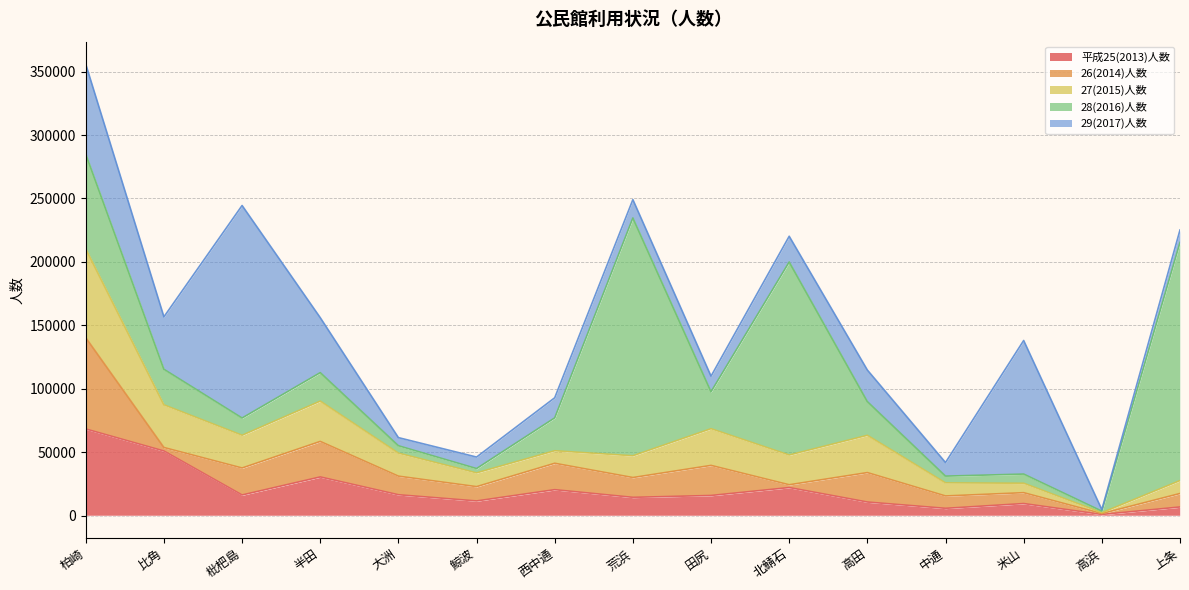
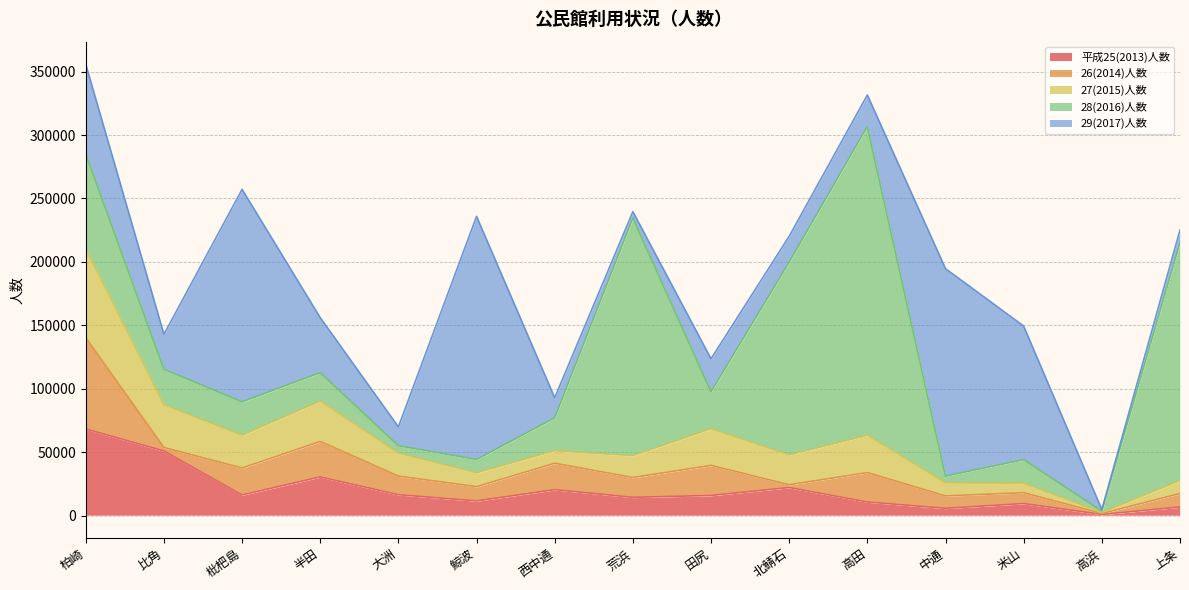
29(2017)人数, 比角: 41000 -> 28000
28(2016)人数, 枇杷島: 14000 -> 26000
29(2017)人数, 大洲: 6000 -> 15000
28(2016)人数, 鯨波: 3000 -> 11000
29(2017)人数, 鯨波: 9000 -> 192000
29(2017)人数, 荒浜: 14000 -> 5000
29(2017)人数, 田尻: 12000 -> 26000
28(2016)人数, 高田: 27000 -> 243000
29(2017)人数, 中通: 11000 -> 164000
28(2016)人数, 米山: 7000 -> 19000
